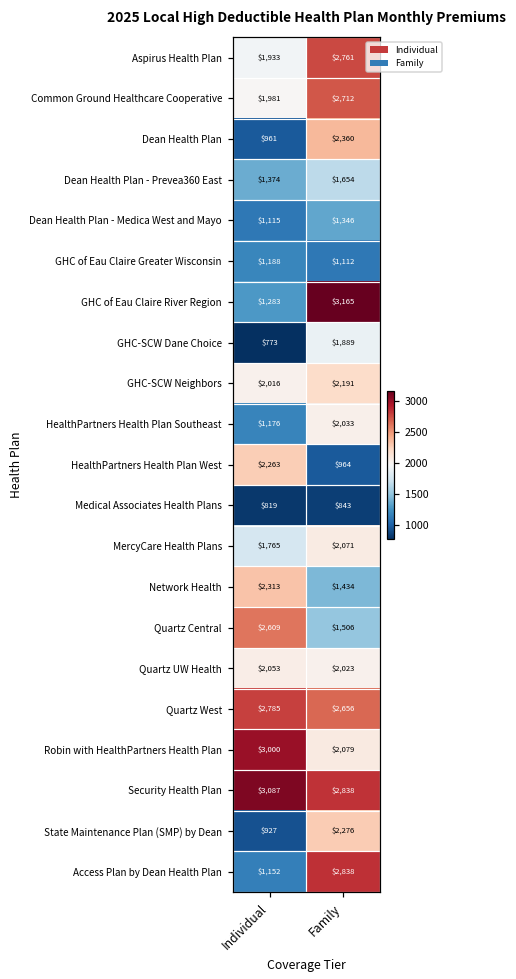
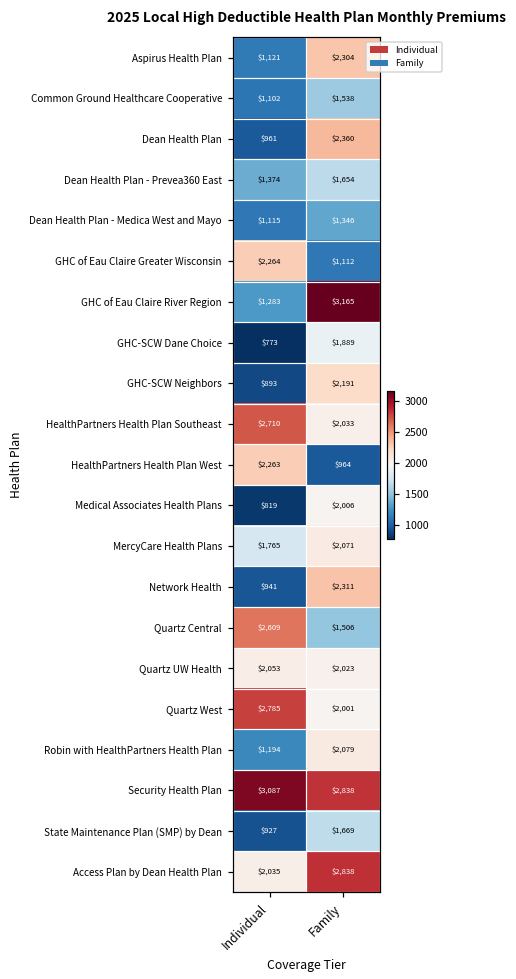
Aspirus Health Plan, Individual: $1,933 -> $1,121
Aspirus Health Plan, Family: $2,761 -> $2,304
Common Ground Healthcare Cooperative, Individual: $1,981 -> $1,102
Common Ground Healthcare Cooperative, Family: $2,712 -> $1,538
GHC of Eau Claire Greater Wisconsin, Individual: $1,188 -> $2,264
GHC-SCW Neighbors, Individual: $2,016 -> $893
HealthPartners Health Plan Southeast, Individual: $1,176 -> $2,710
Medical Associates Health Plans, Family: $843 -> $2,006
Network Health, Individual: $2,313 -> $941
Network Health, Family: $1,434 -> $2,311
Quartz West, Family: $2,656 -> $2,001
Robin with HealthPartners Health Plan, Individual: $3,000 -> $1,194
State Maintenance Plan (SMP) by Dean, Family: $2,276 -> $1,669
Access Plan by Dean Health Plan, Individual: $1,152 -> $2,035
